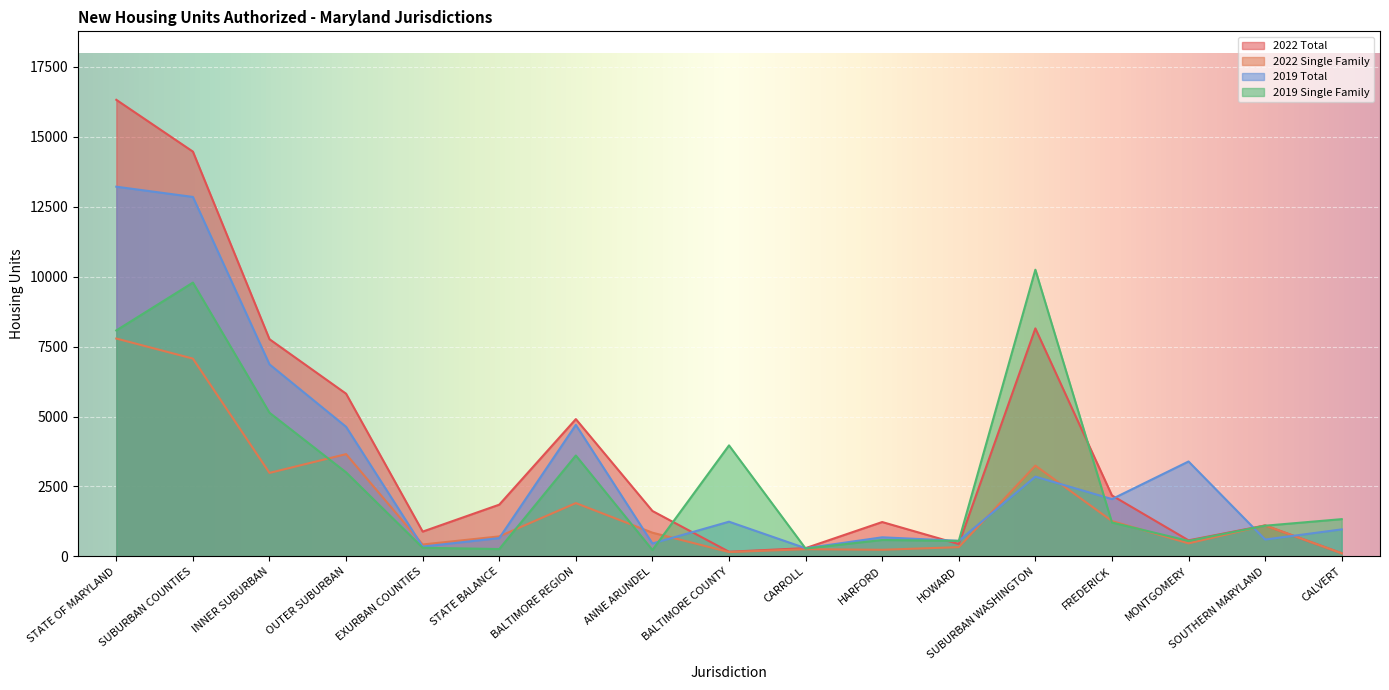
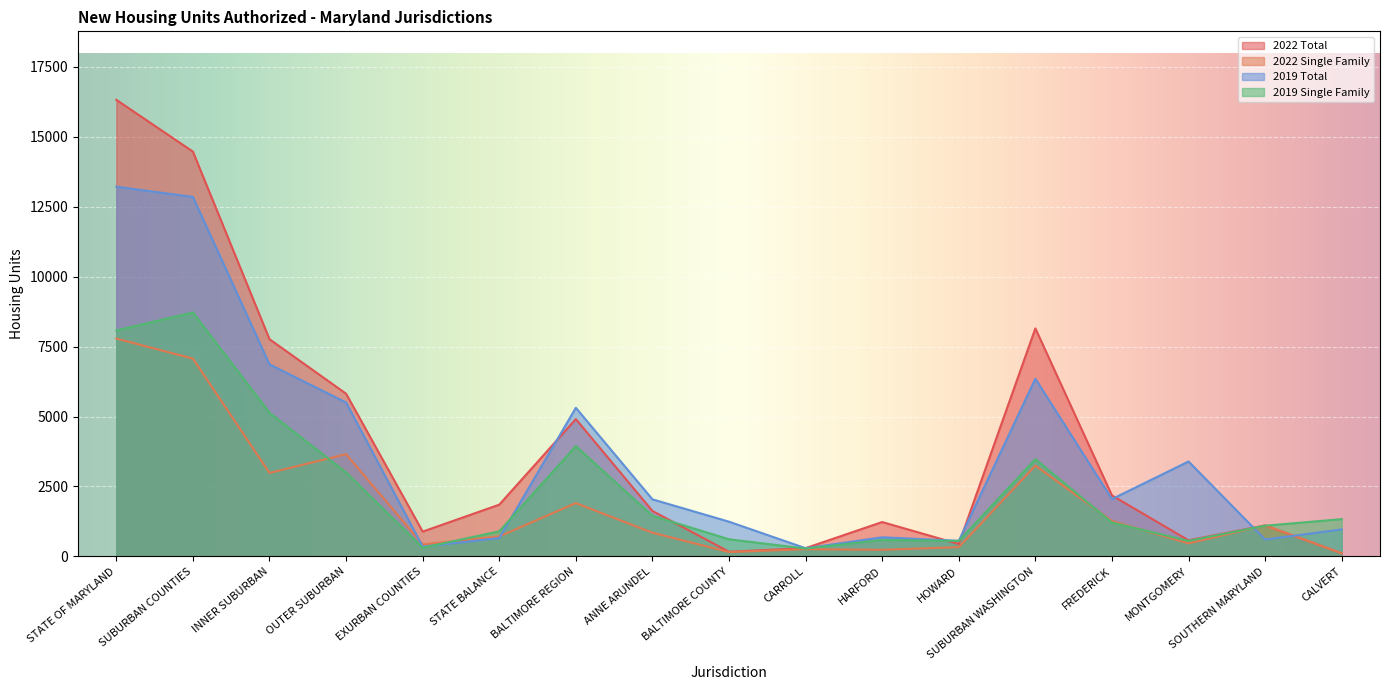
2019 Single Family, SUBURBAN COUNTIES: 9800 -> 8700
2019 Total, OUTER SUBURBAN: 4600 -> 5500
2019 Single Family, STATE BALANCE: 300 -> 900
2019 Total, BALTIMORE REGION: 4700 -> 5300
2019 Single Family, BALTIMORE REGION: 3600 -> 3900
2019 Total, ANNE ARUNDEL: 500 -> 2000
2019 Single Family, ANNE ARUNDEL: 200 -> 1500
2019 Single Family, BALTIMORE COUNTY: 4000 -> 600
2019 Total, SUBURBAN WASHINGTON: 2900 -> 6400
2019 Single Family, SUBURBAN WASHINGTON: 10200 -> 3500
